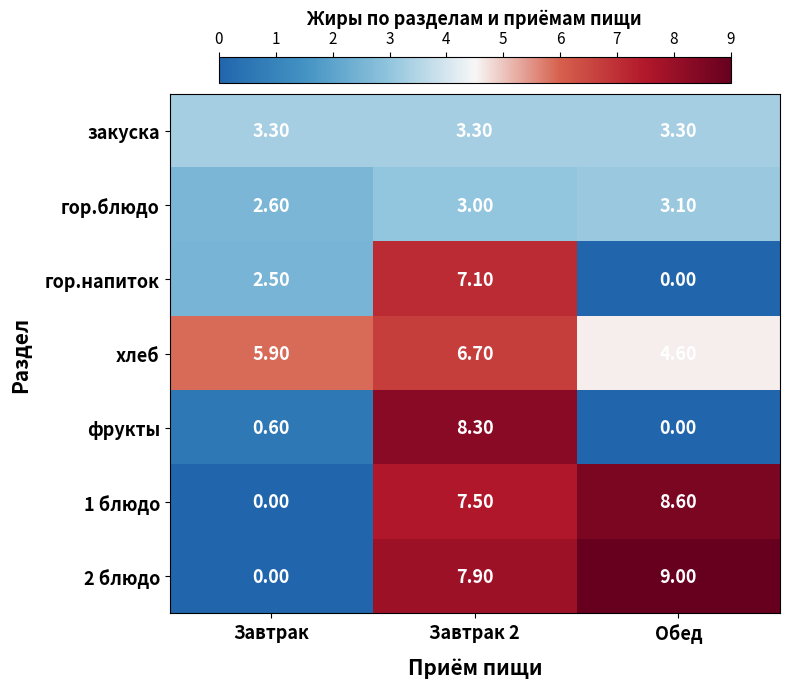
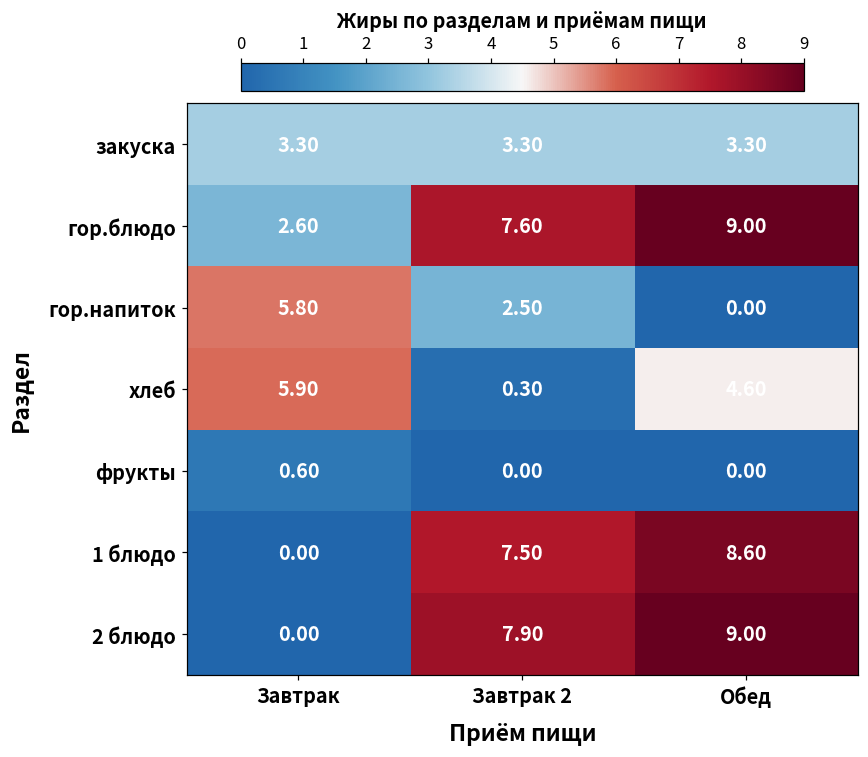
гор.блюдо, Завтрак 2: 3.00 -> 7.60
гор.блюдо, Обед: 3.10 -> 9.00
гор.напиток, Завтрак: 2.50 -> 5.80
гор.напиток, Завтрак 2: 7.10 -> 2.50
хлеб, Завтрак 2: 6.70 -> 0.30
фрукты, Завтрак 2: 8.30 -> 0.00
